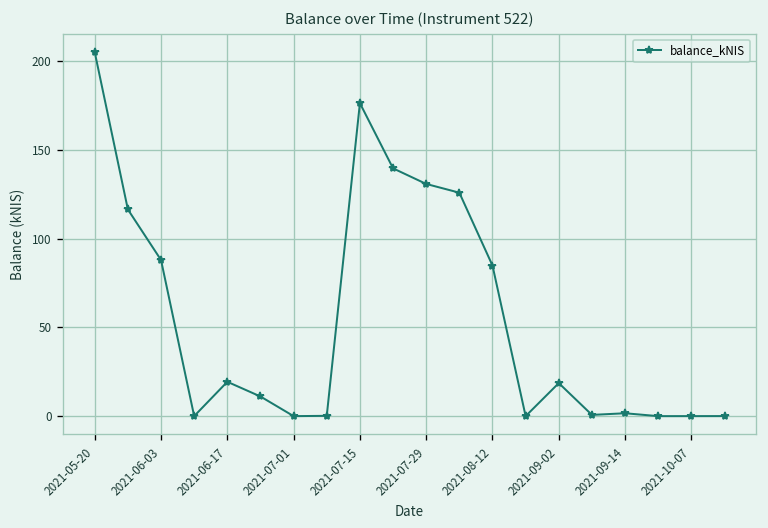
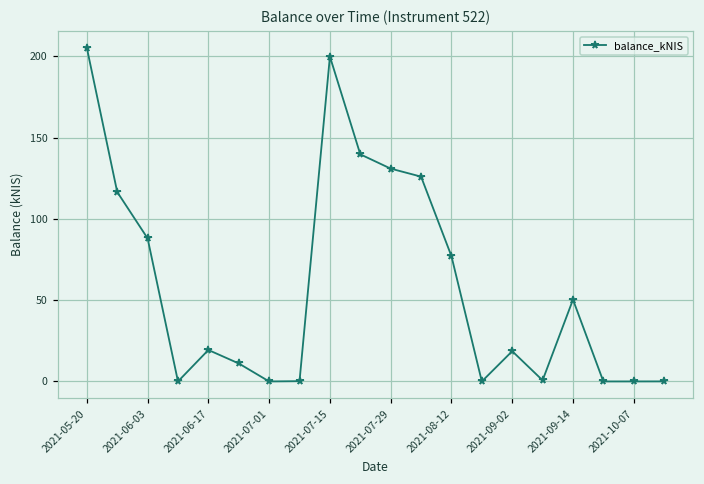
2021-07-15: 177 -> 200
2021-08-12: 85 -> 77
2021-09-14: 2 -> 50
